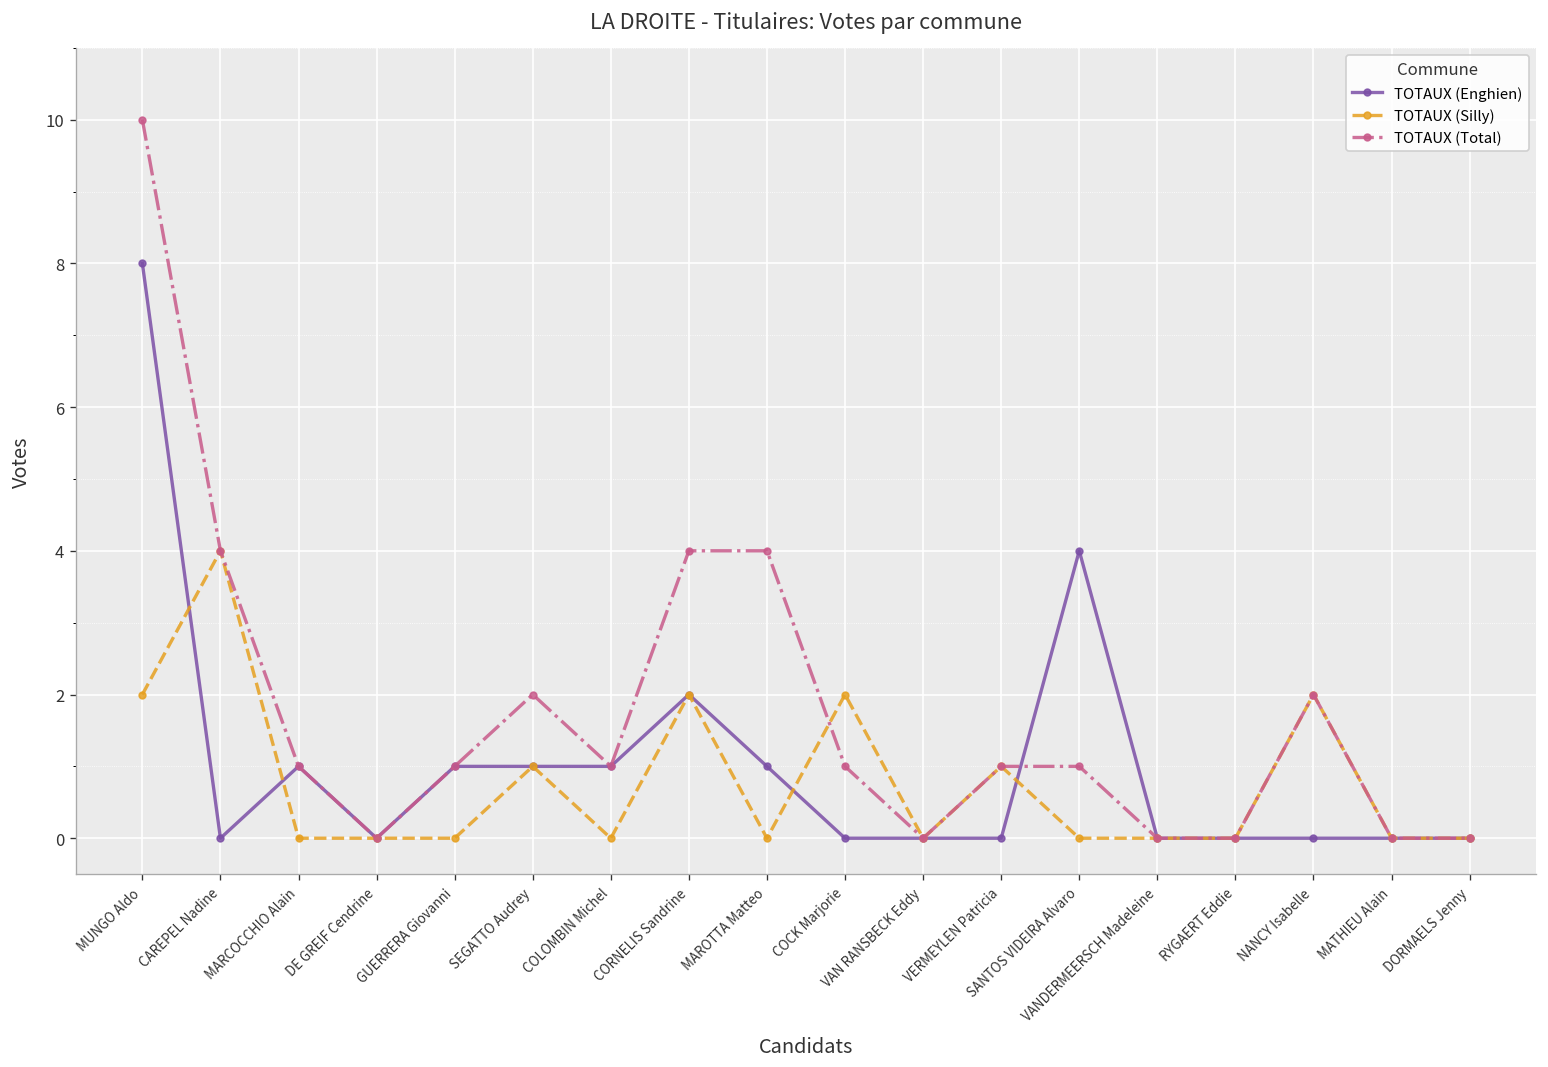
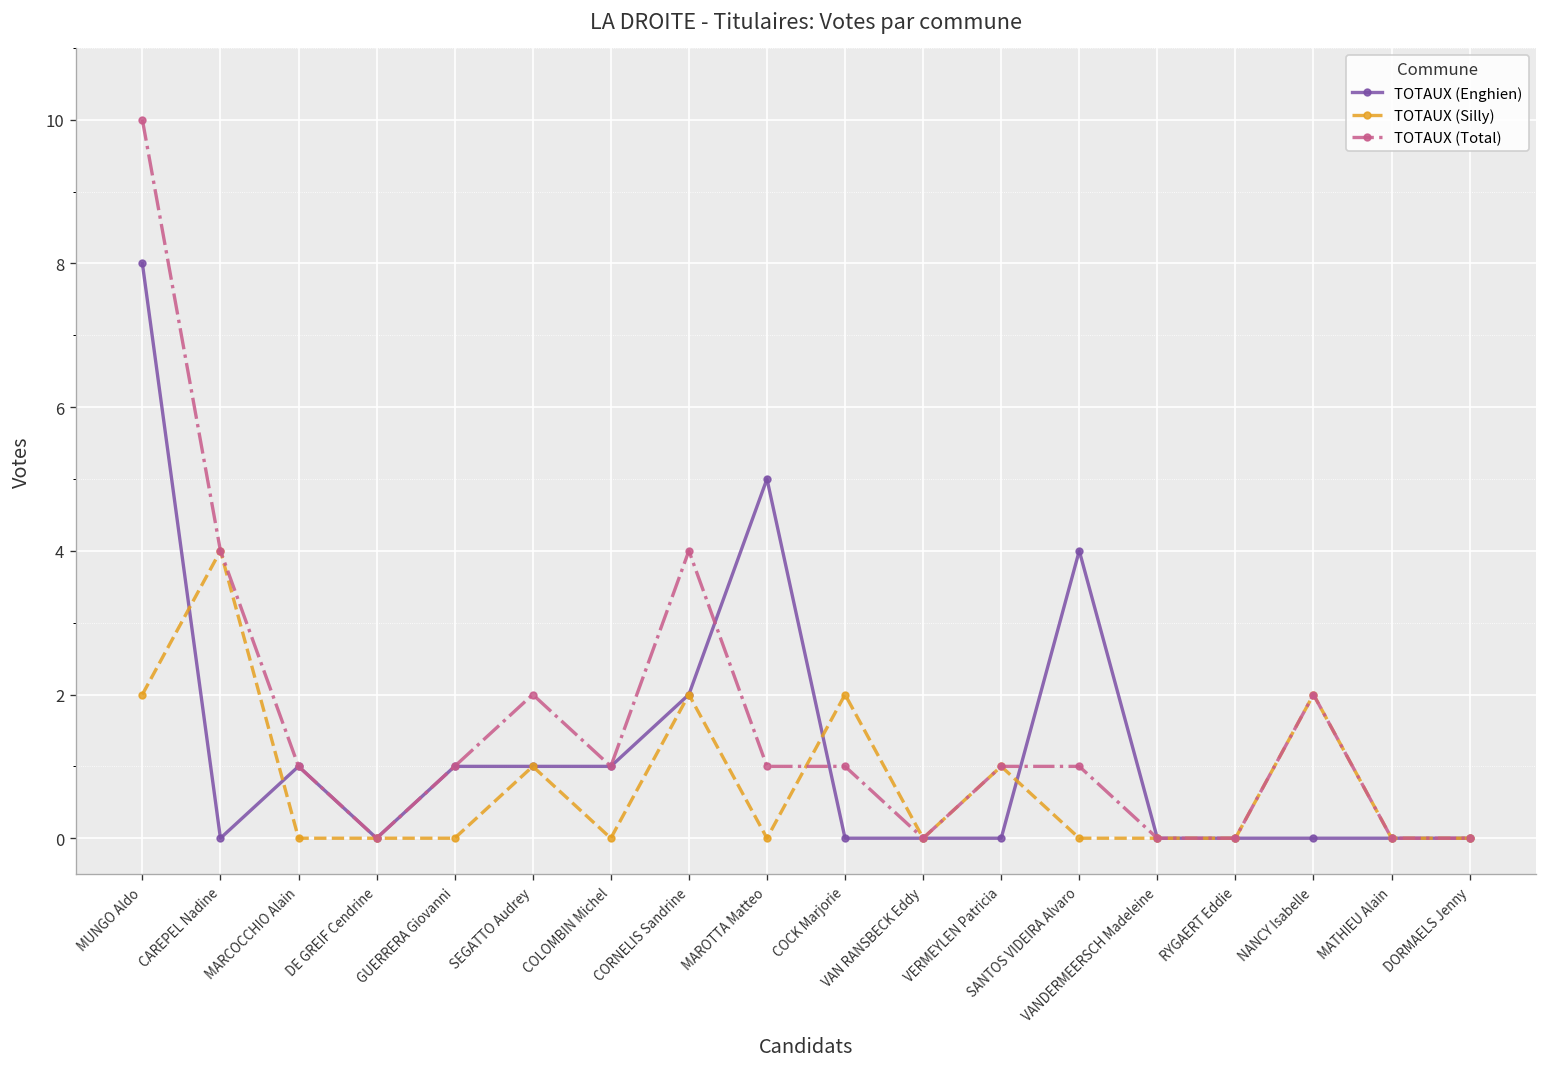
TOTAUX (Enghien), MAROTTA Matteo: 1 -> 5
TOTAUX (Total), MAROTTA Matteo: 4 -> 1
